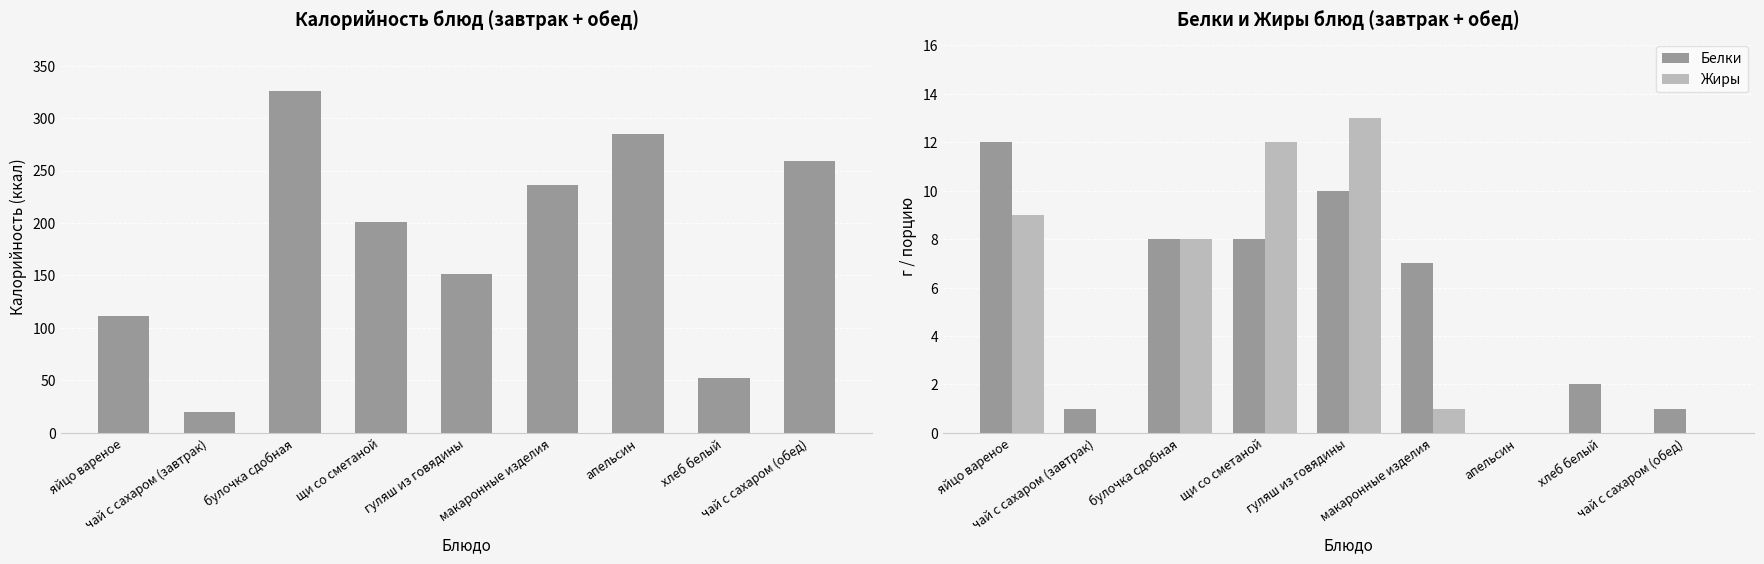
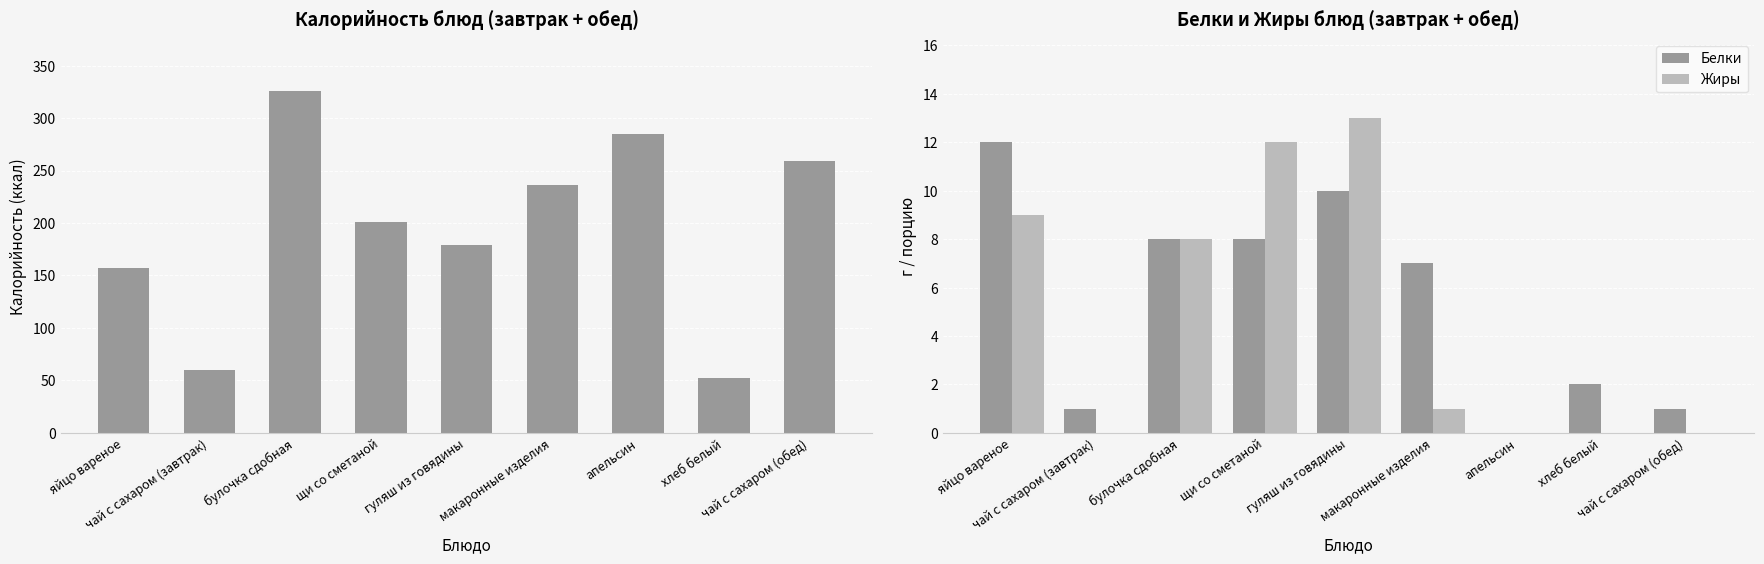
Калорийность блюд (завтрак + обед), яйцо вареное: 111 -> 158
Калорийность блюд (завтрак + обед), чай с сахаром (завтрак): 20 -> 60
Калорийность блюд (завтрак + обед), гуляш из говядины: 151 -> 179
